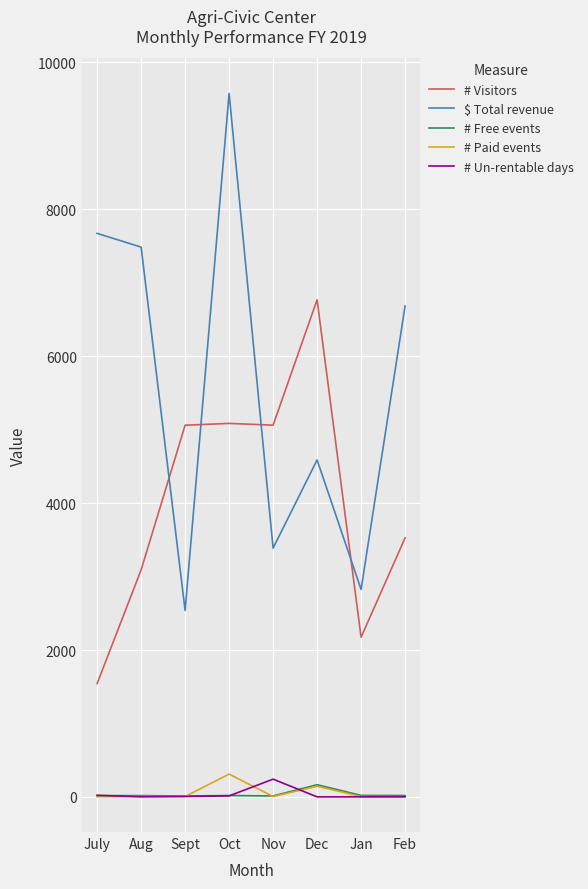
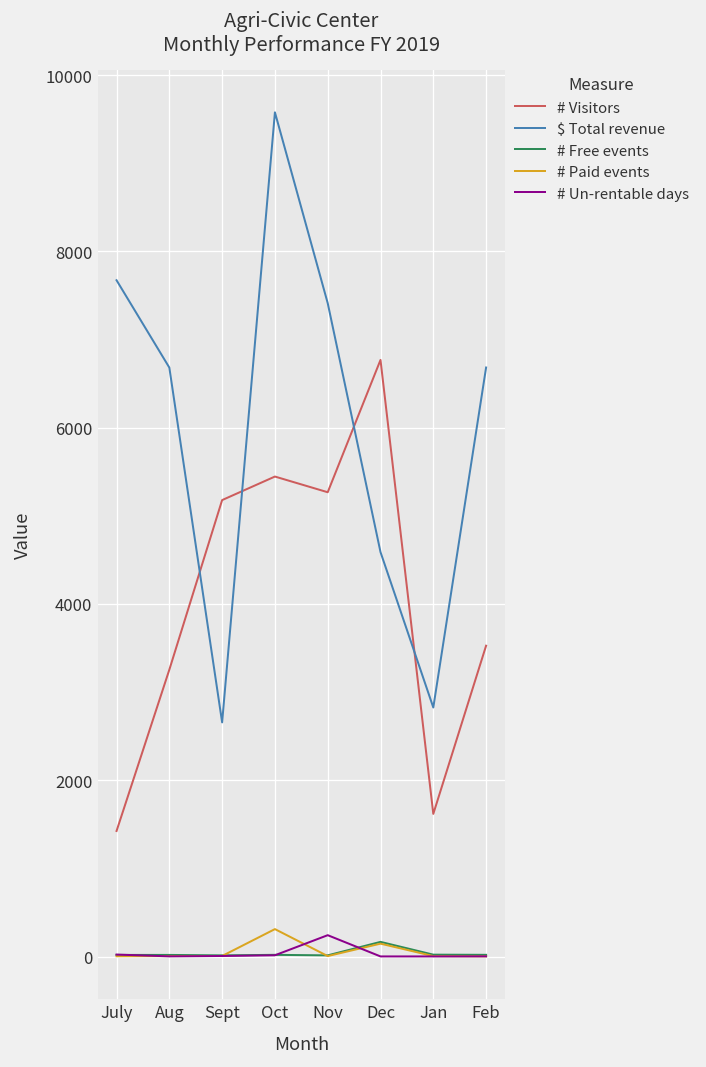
# Visitors, July: 1500 -> 1400
# Visitors, Aug: 3100 -> 3300
$ Total revenue, Aug: 7500 -> 6700
# Visitors, Sept: 5100 -> 5200
$ Total revenue, Sept: 2500 -> 2700
# Visitors, Oct: 5100 -> 5400
# Visitors, Nov: 5100 -> 5300
$ Total revenue, Nov: 3400 -> 7400
# Visitors, Jan: 2200 -> 1600
